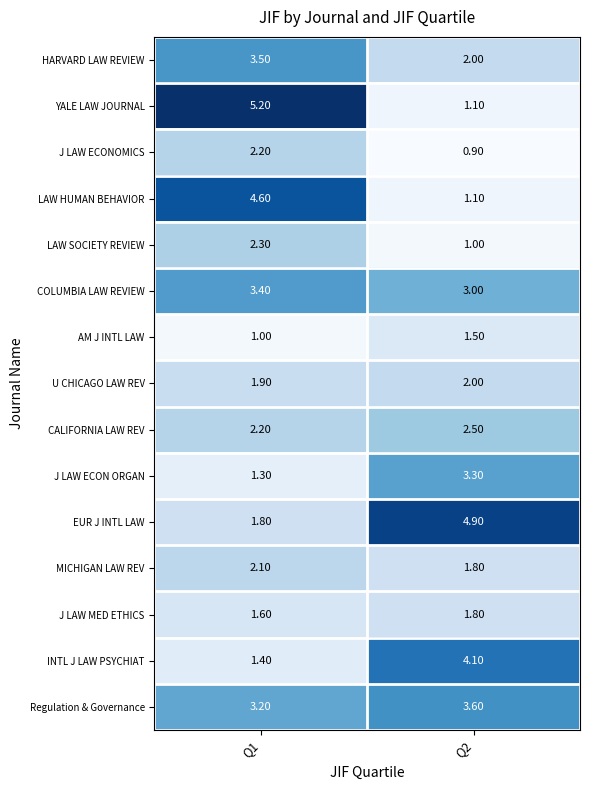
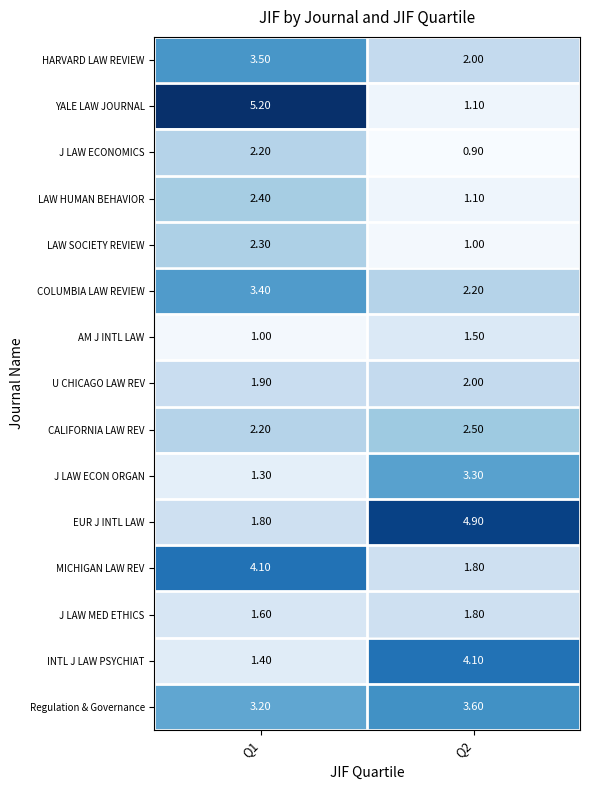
LAW HUMAN BEHAVIOR, Q1: 4.60 -> 2.40
COLUMBIA LAW REVIEW, Q2: 3.00 -> 2.20
MICHIGAN LAW REV, Q1: 2.10 -> 4.10
